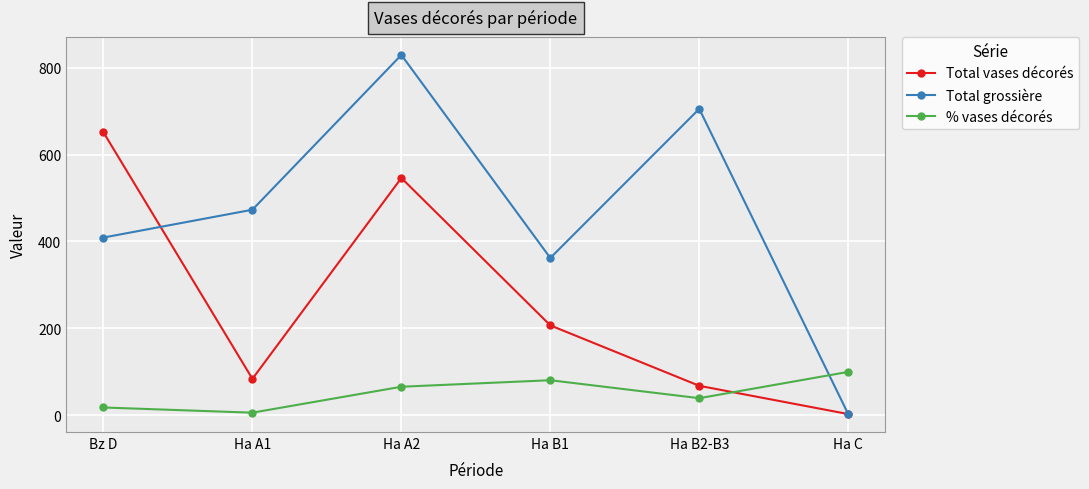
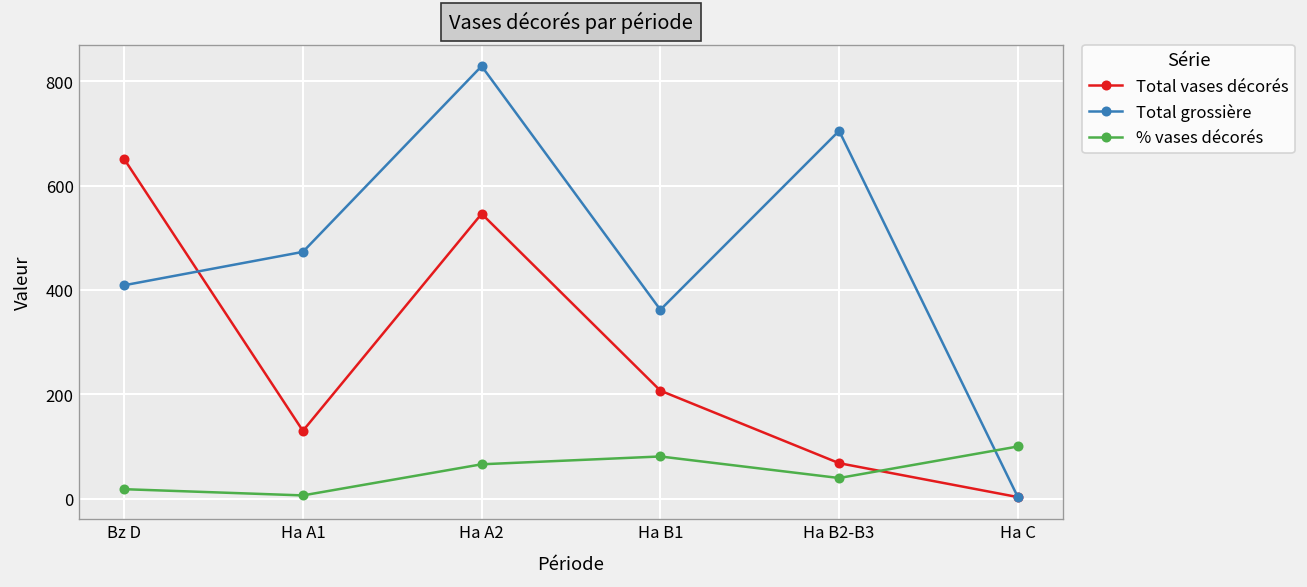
Total vases décorés, Ha A1: 80 -> 130
